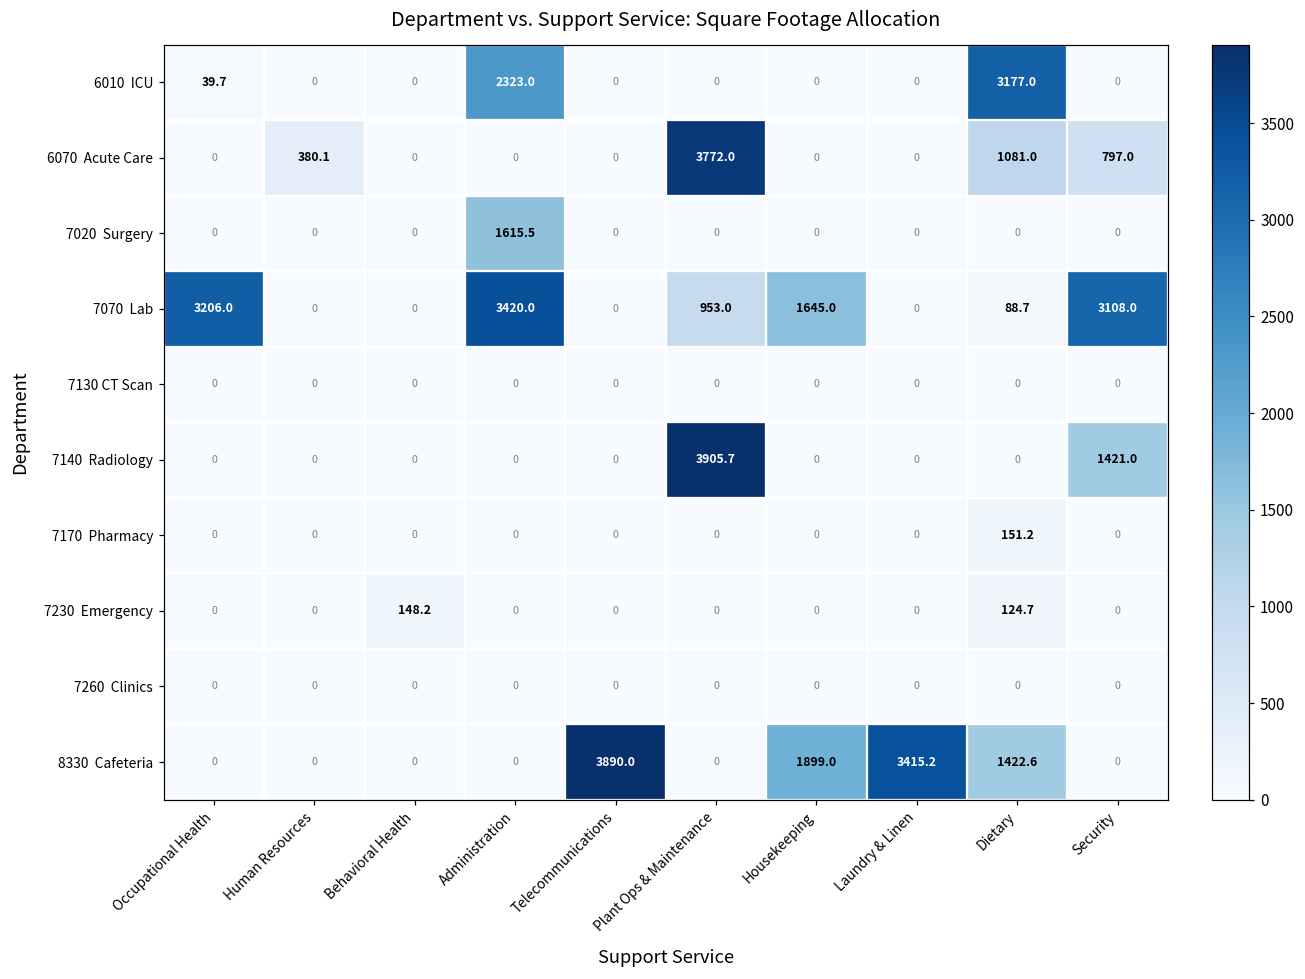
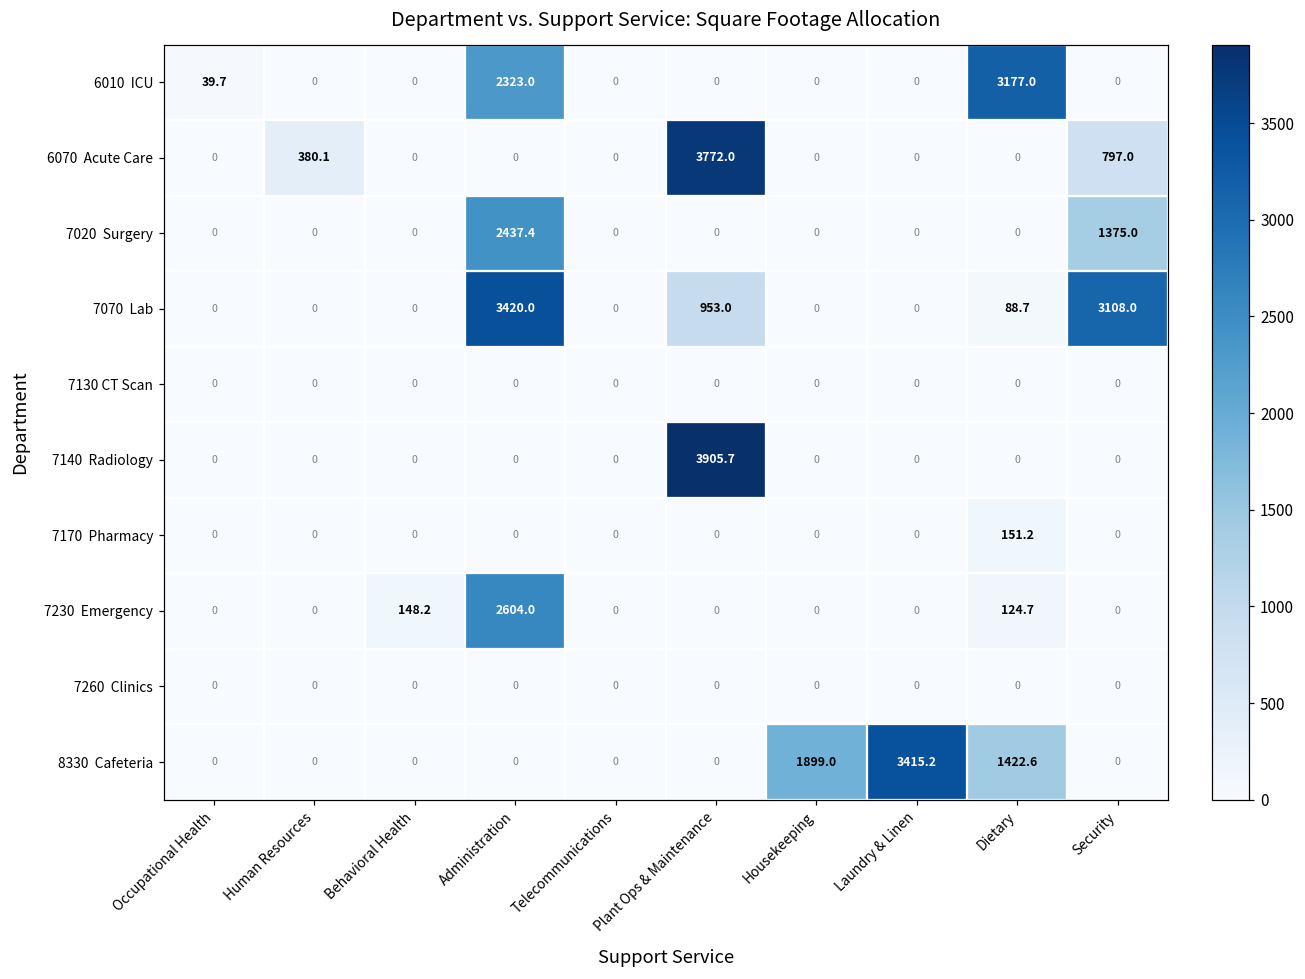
6070 Acute Care, Dietary: 1081.0 -> 0
7020 Surgery, Administration: 1615.5 -> 2437.4
7020 Surgery, Security: 0 -> 1375.0
7070 Lab, Occupational Health: 3206.0 -> 0
7070 Lab, Housekeeping: 1645.0 -> 0
7140 Radiology, Security: 1421.0 -> 0
7230 Emergency, Administration: 0 -> 2604.0
8330 Cafeteria, Telecommunications: 3890.0 -> 0
